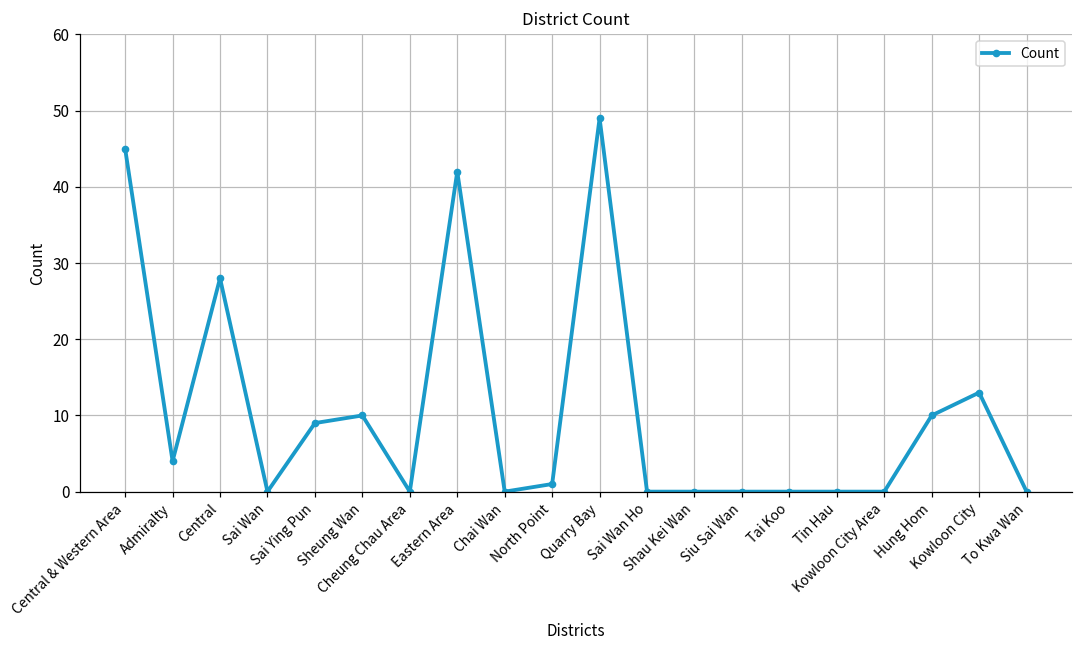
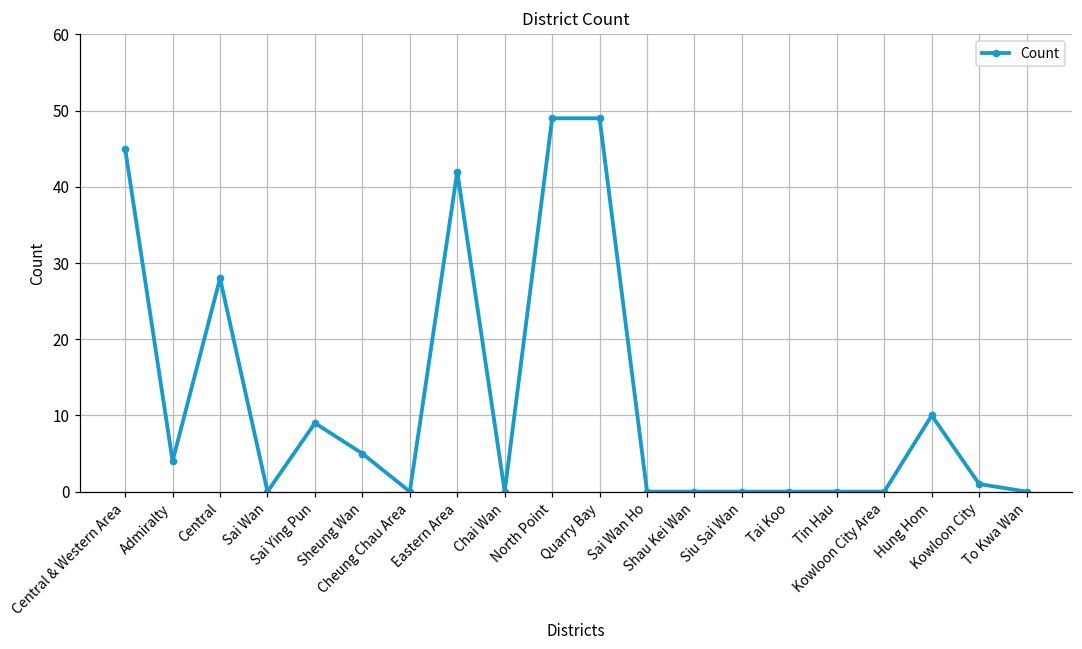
Sheung Wan: 10 -> 5
North Point: 1 -> 49
Kowloon City: 13 -> 1
